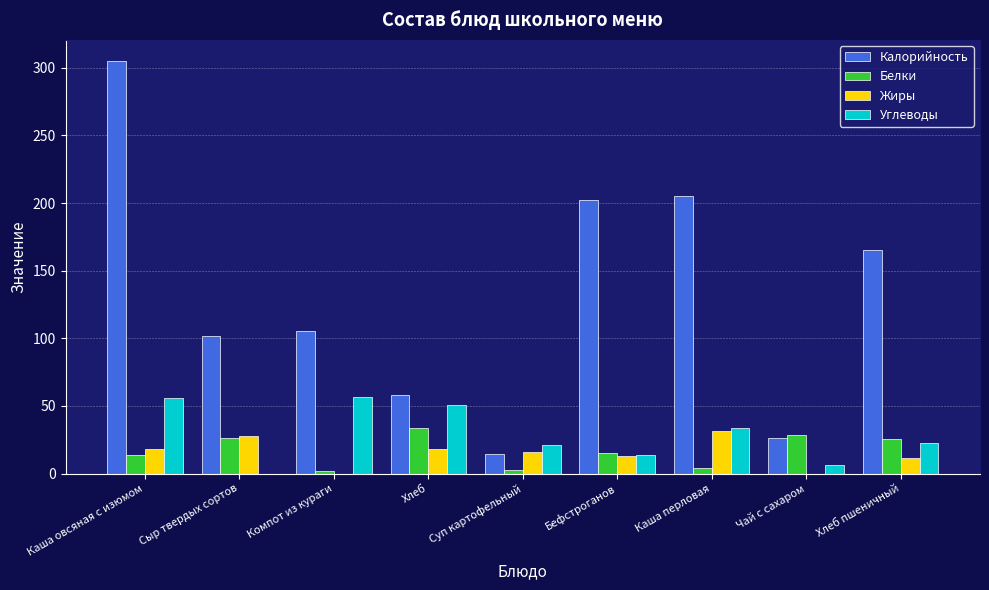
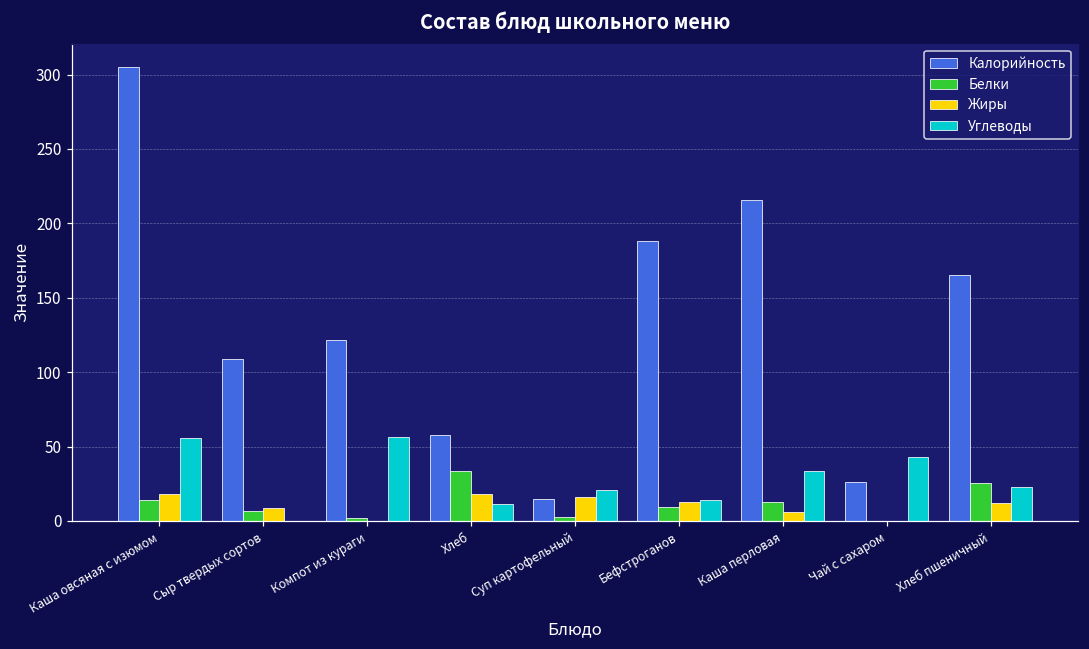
Калорийность, Сыр твердых сортов: 102 -> 109
Белки, Сыр твердых сортов: 26 -> 7
Жиры, Сыр твердых сортов: 28 -> 9
Калорийность, Компот из кураги: 106 -> 121
Углеводы, Хлеб: 51 -> 12
Калорийность, Бефстроганов: 202 -> 188
Белки, Бефстроганов: 15 -> 9
Калорийность, Каша перловая: 205 -> 216
Белки, Каша перловая: 4 -> 12
Жиры, Каша перловая: 31 -> 6
Белки, Чай с сахаром: 28 -> 0
Углеводы, Чай с сахаром: 6 -> 43
